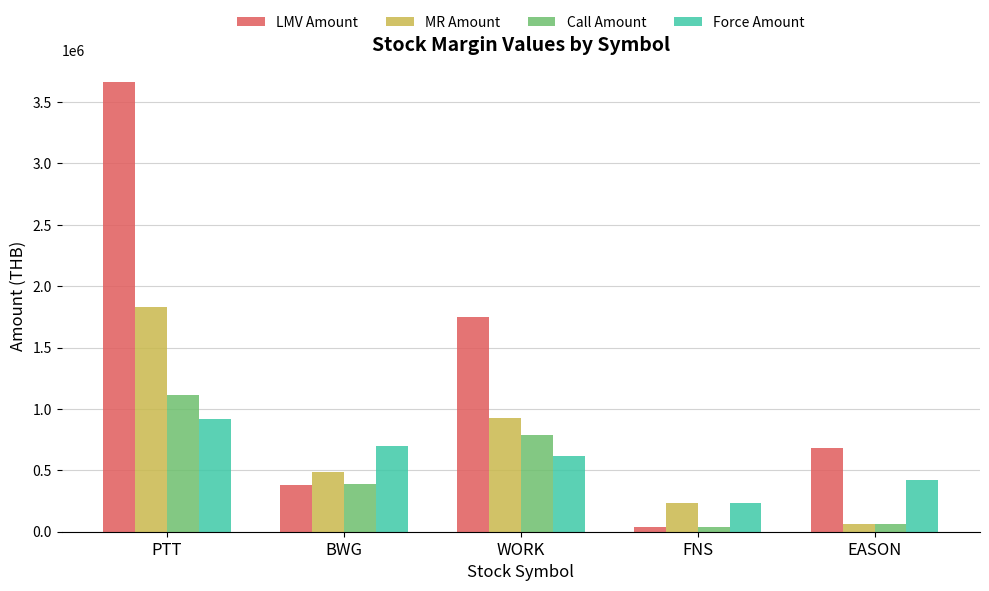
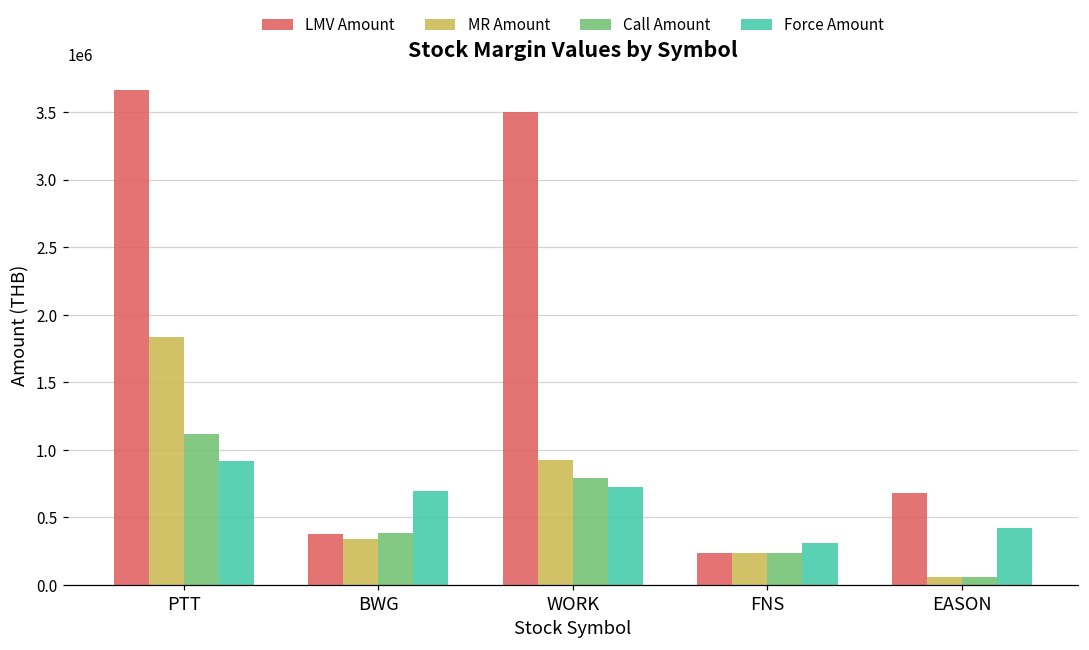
MR Amount, BWG: 490000 -> 340000
LMV Amount, WORK: 1750000 -> 3500000
Force Amount, WORK: 610000 -> 730000
LMV Amount, FNS: 40000 -> 240000
Call Amount, FNS: 40000 -> 240000
Force Amount, FNS: 240000 -> 310000
